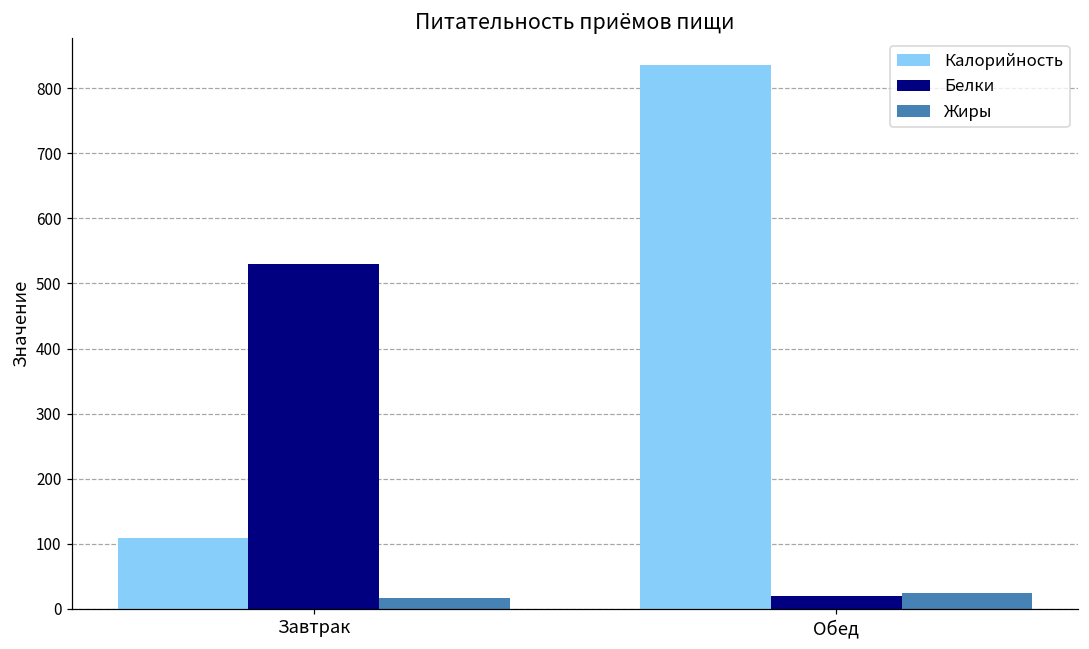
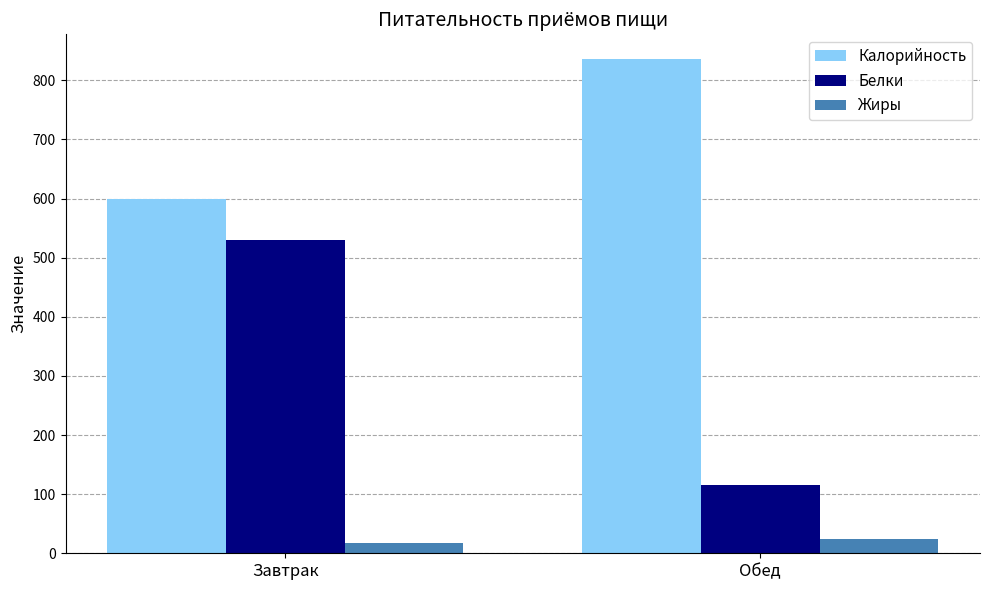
Калорийность, Завтрак: 110 -> 600
Белки, Обед: 20 -> 120
